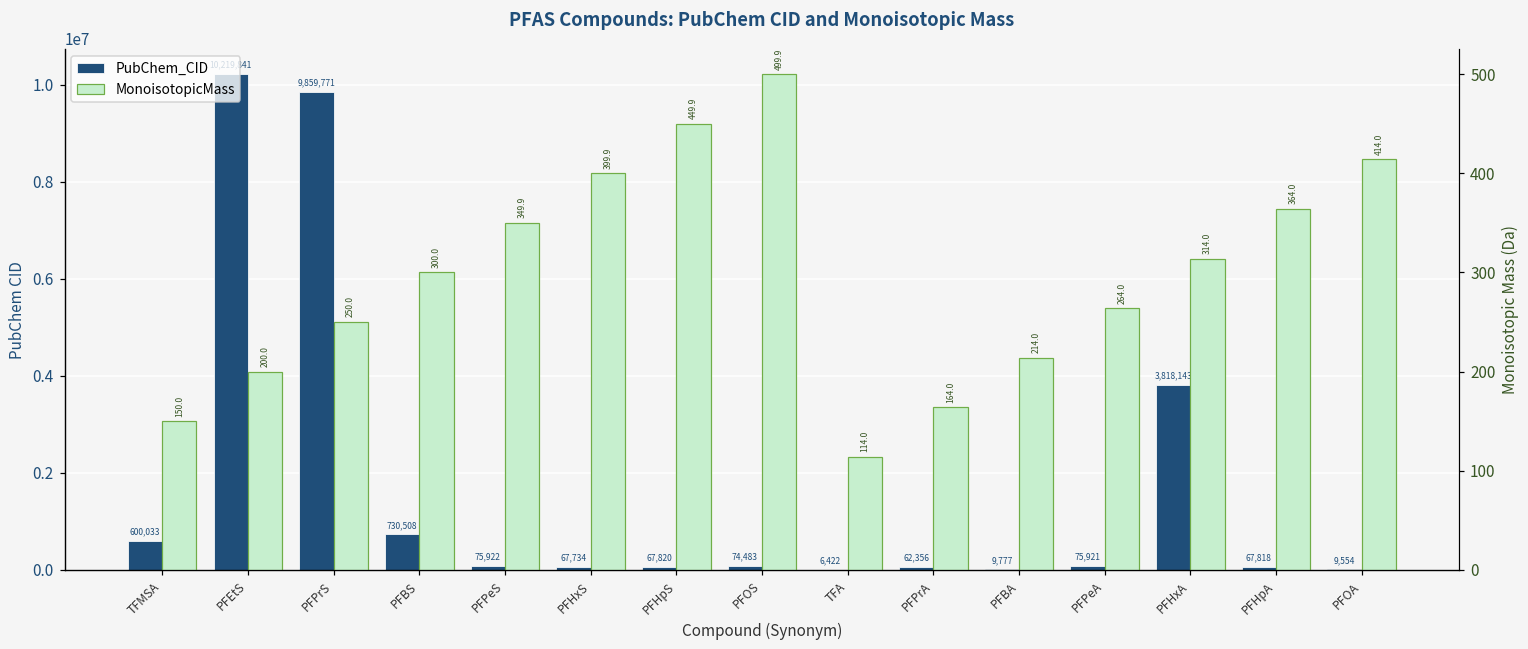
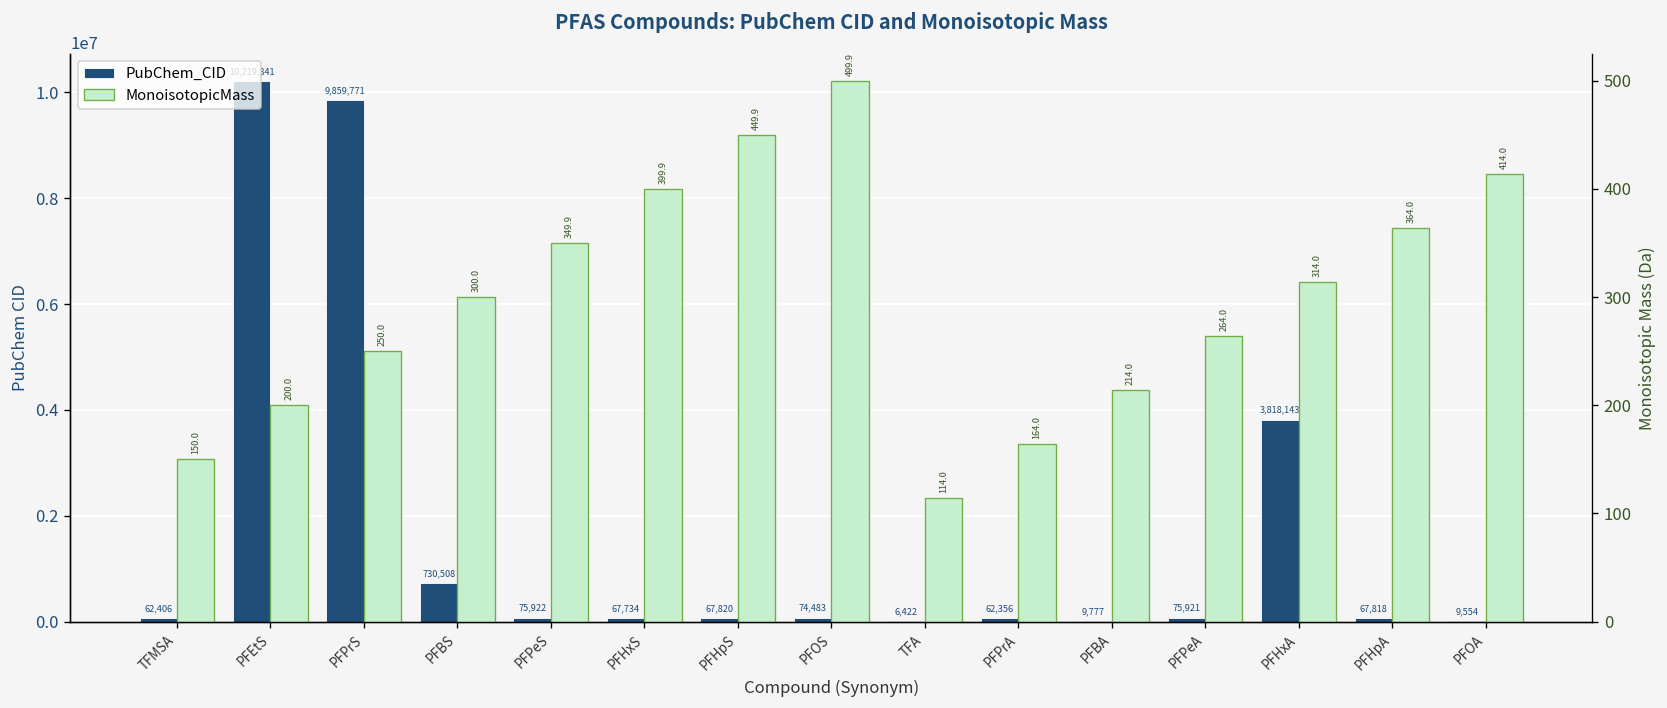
PubChem_CID, TFMSA: 600,033 -> 62,406
